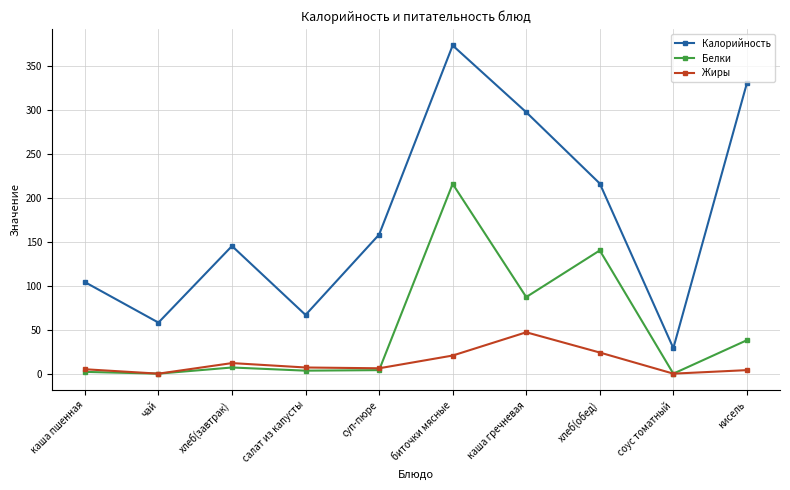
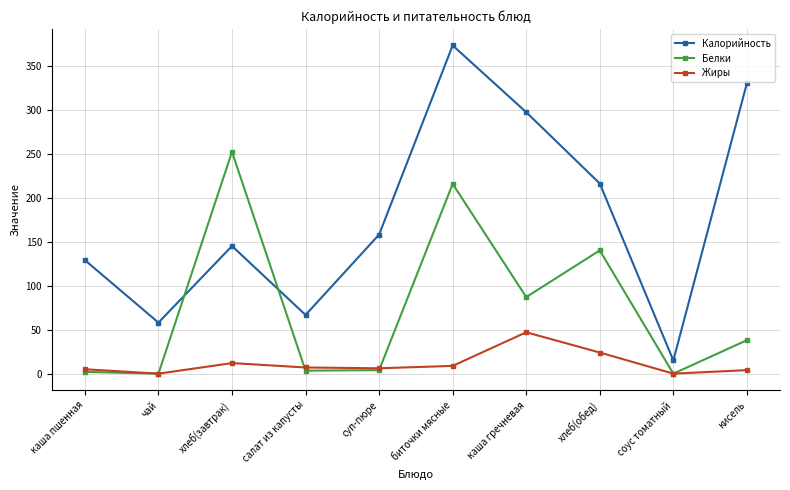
Калорийность, каша пшенная: 100 -> 130
Белки, хлеб(завтрак): 10 -> 250
Жиры, биточки мясные: 20 -> 10
Калорийность, соус томатный: 30 -> 20
